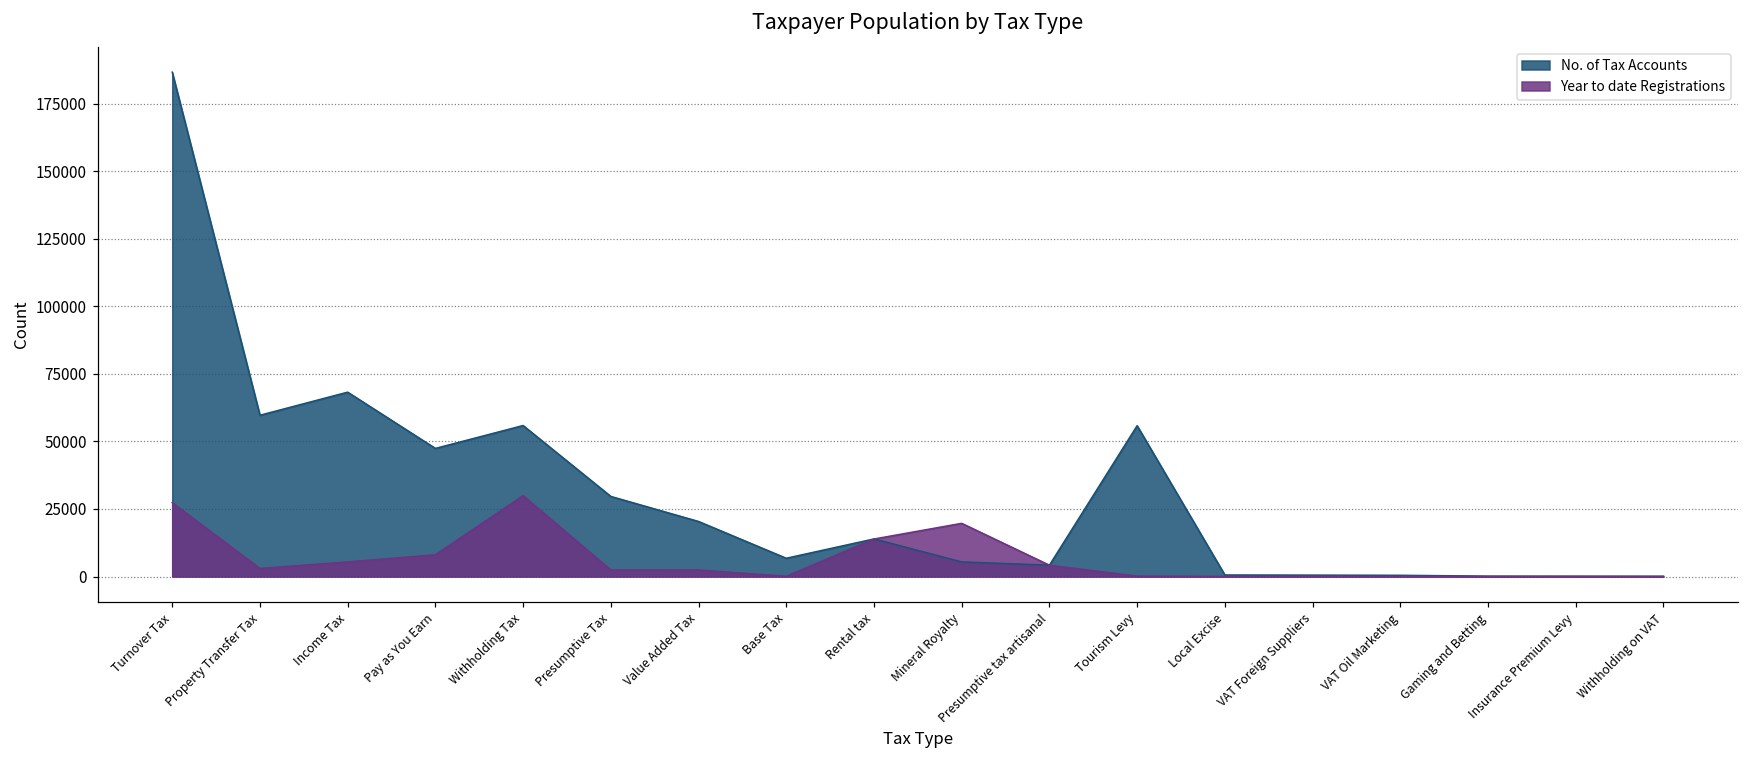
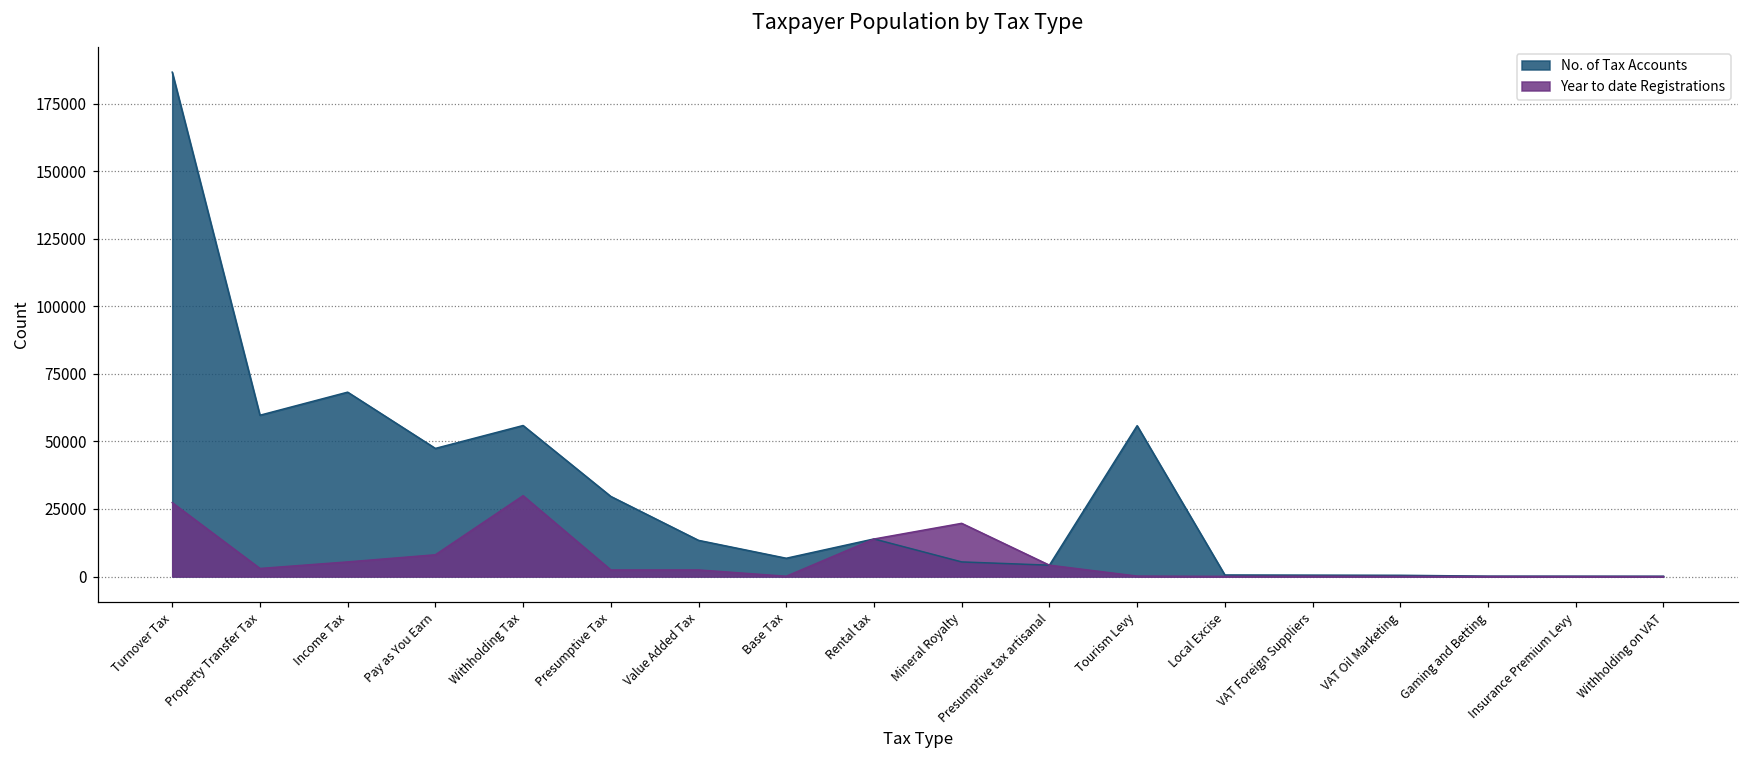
No. of Tax Accounts, Value Added Tax: 20000 -> 13000
